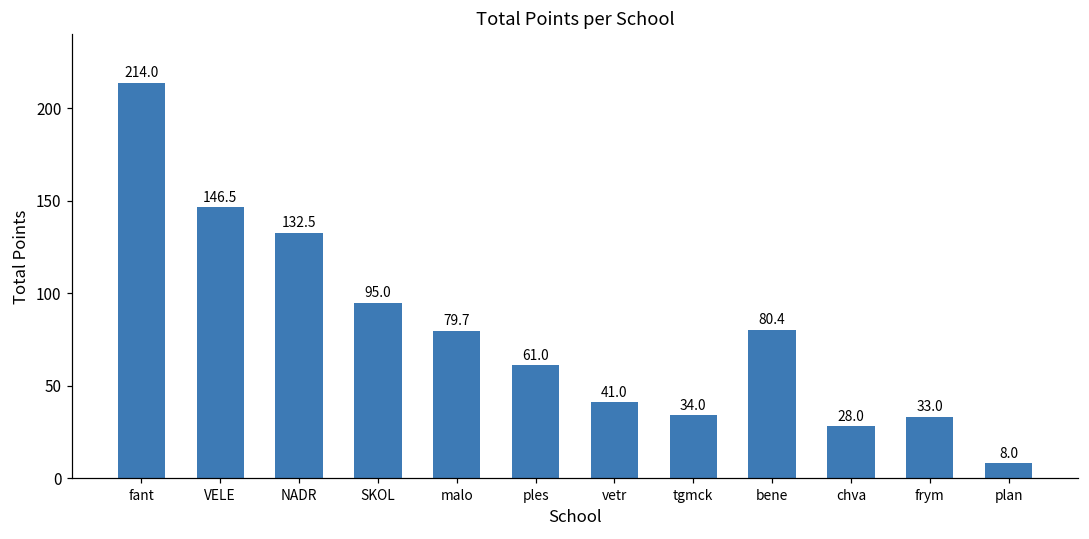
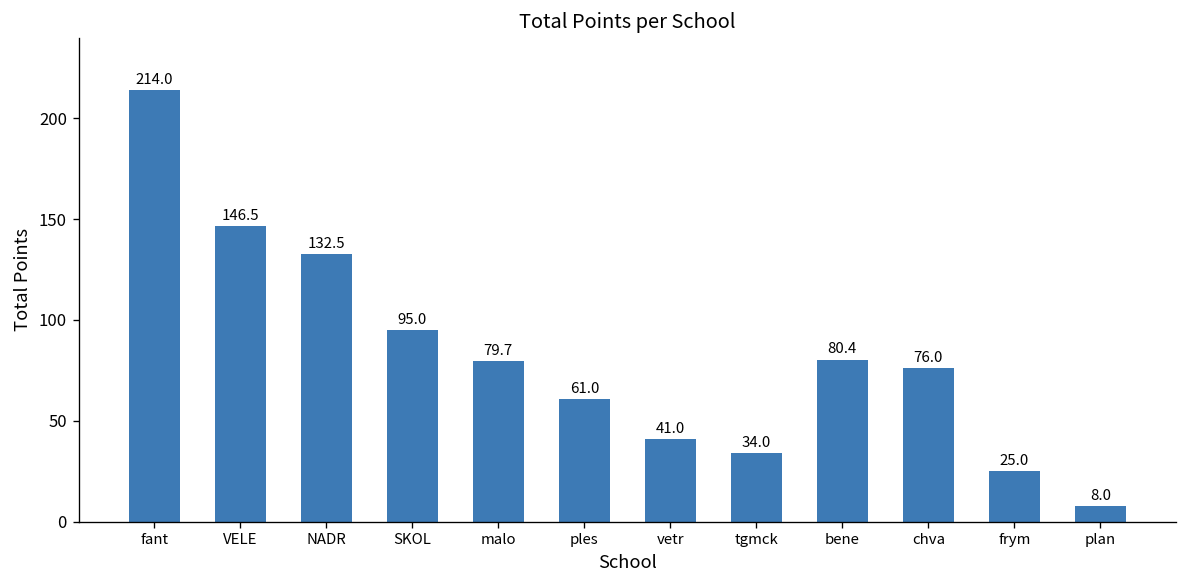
chva: 28.0 -> 76.0
frym: 33.0 -> 25.0
